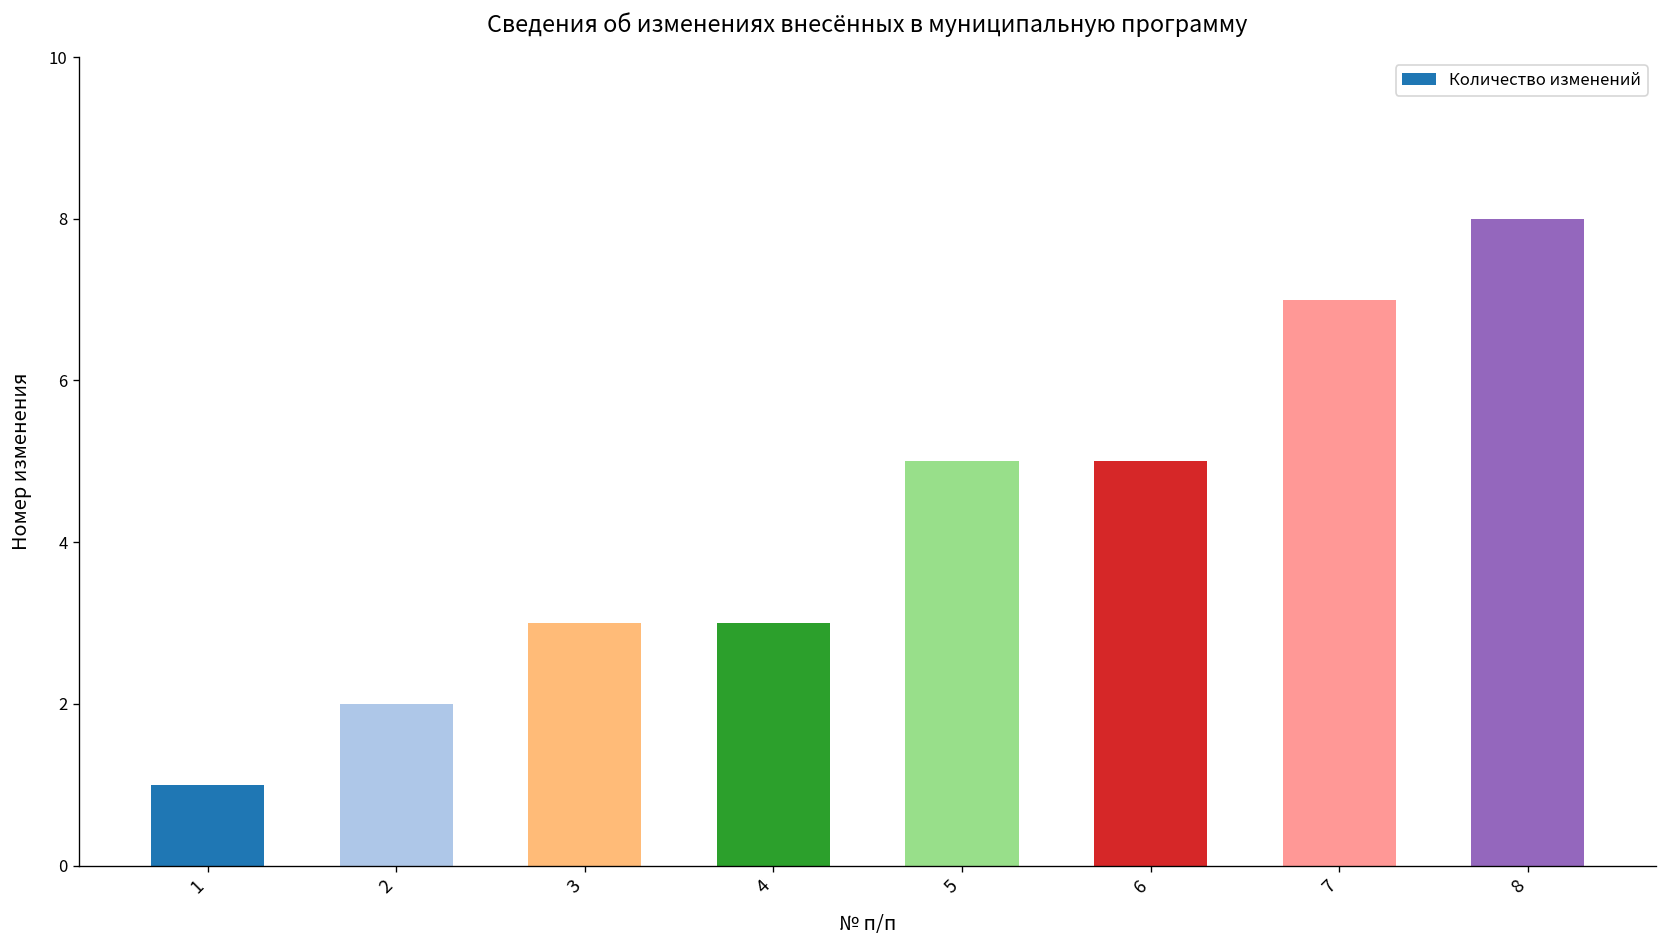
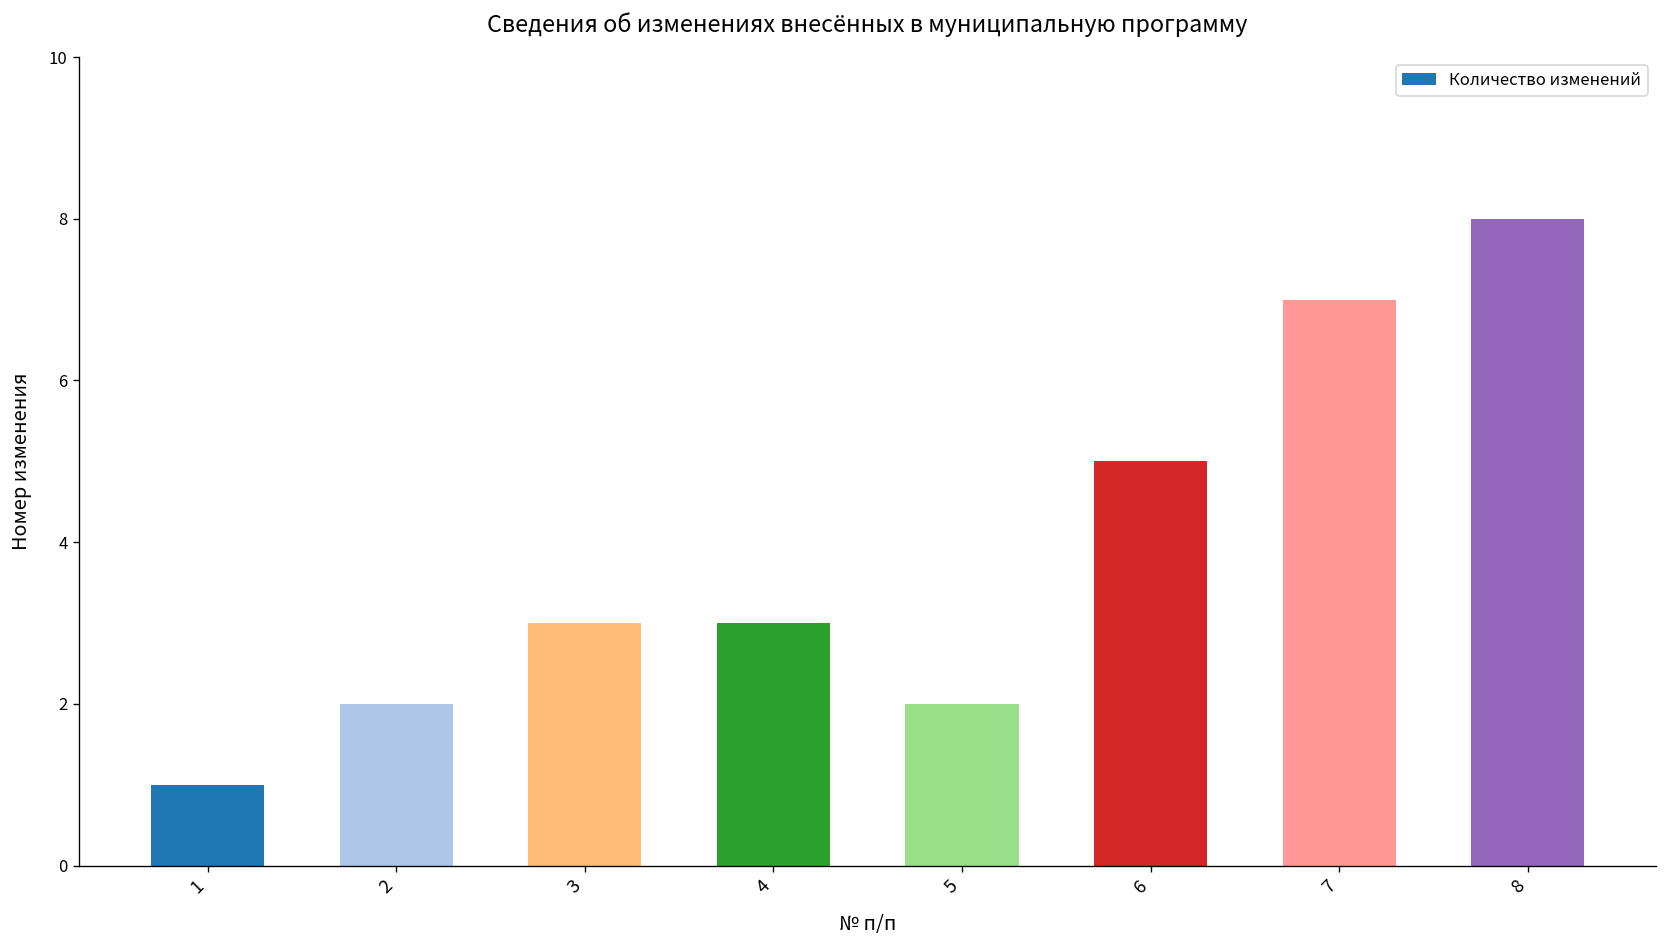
5: 5 -> 2
